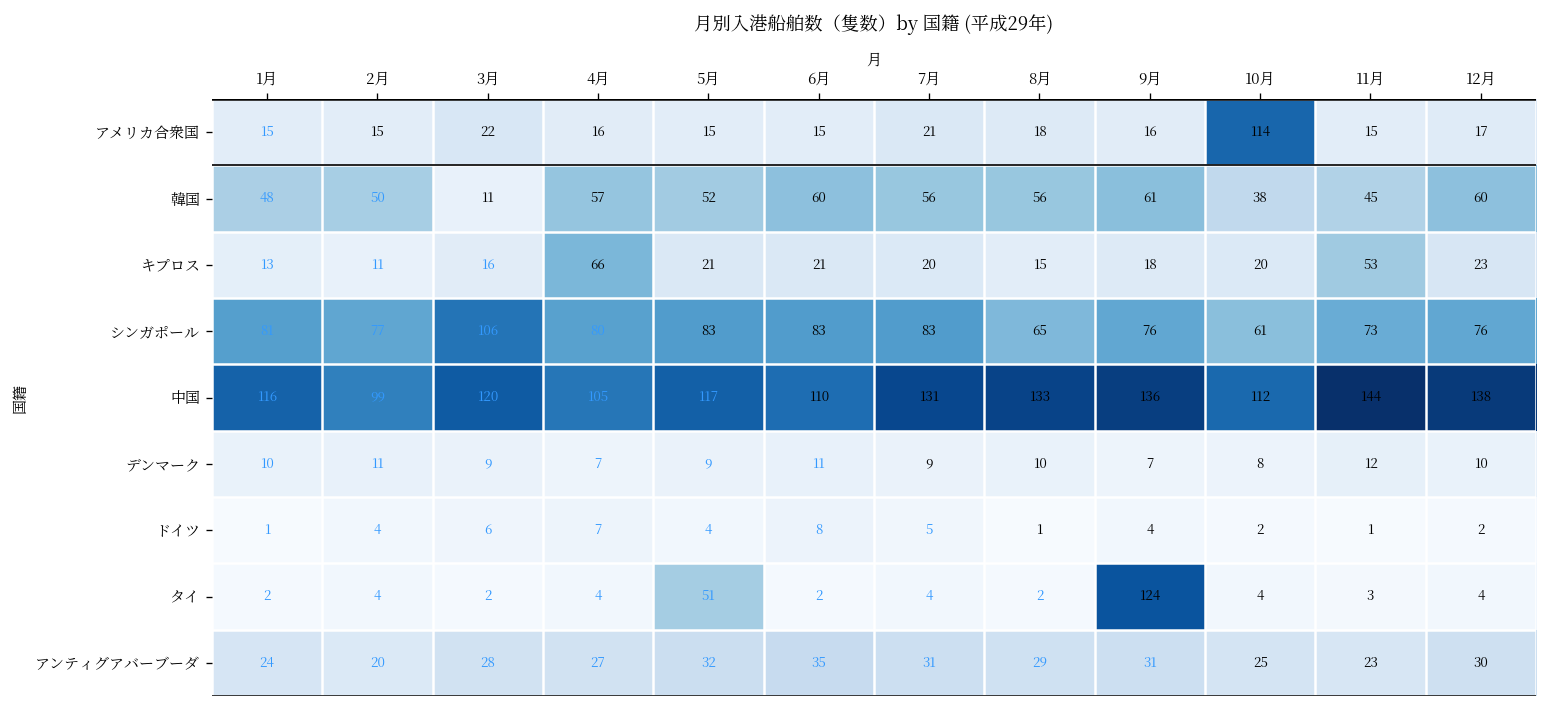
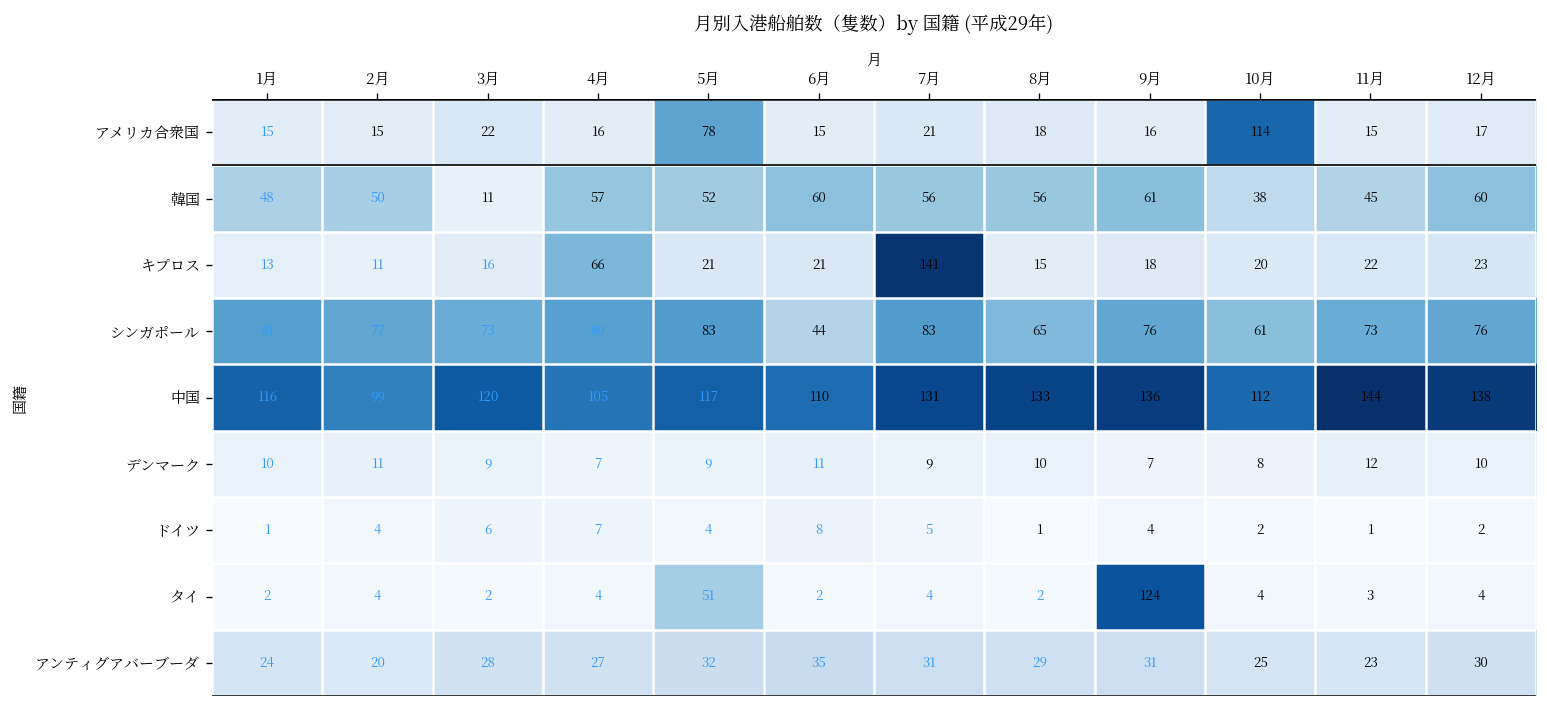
アメリカ合衆国, 5月: 15 -> 78
キプロス, 7月: 20 -> 141
キプロス, 11月: 53 -> 22
シンガポール, 3月: 106 -> 73
シンガポール, 6月: 83 -> 44
